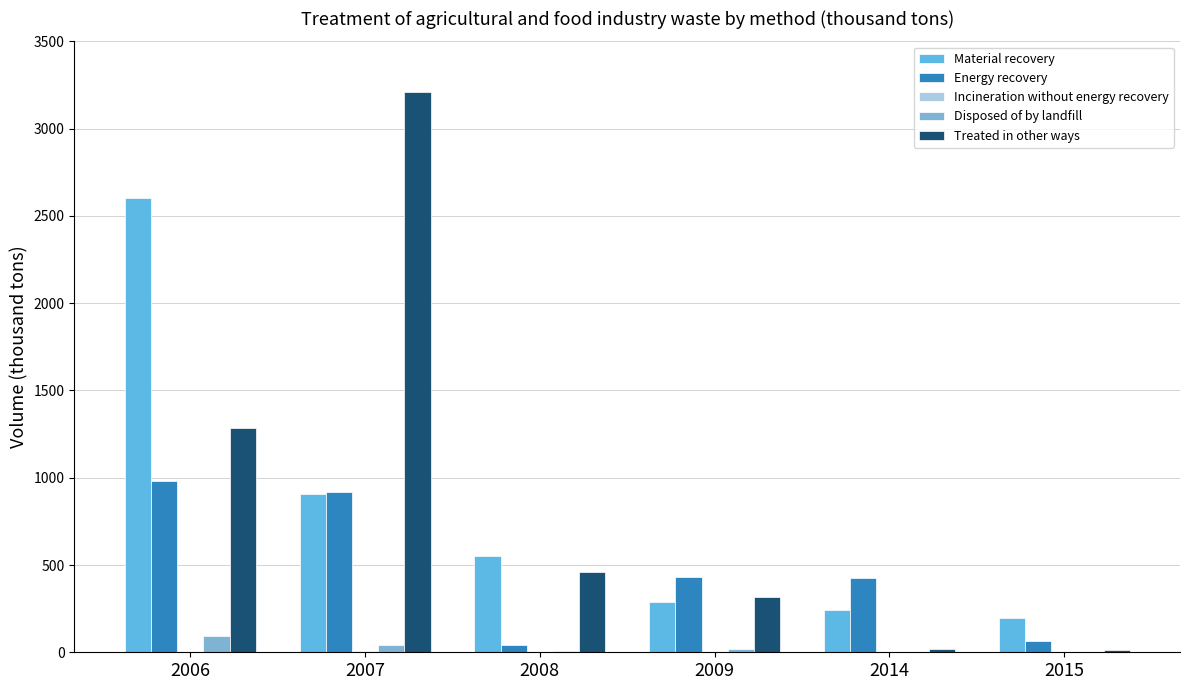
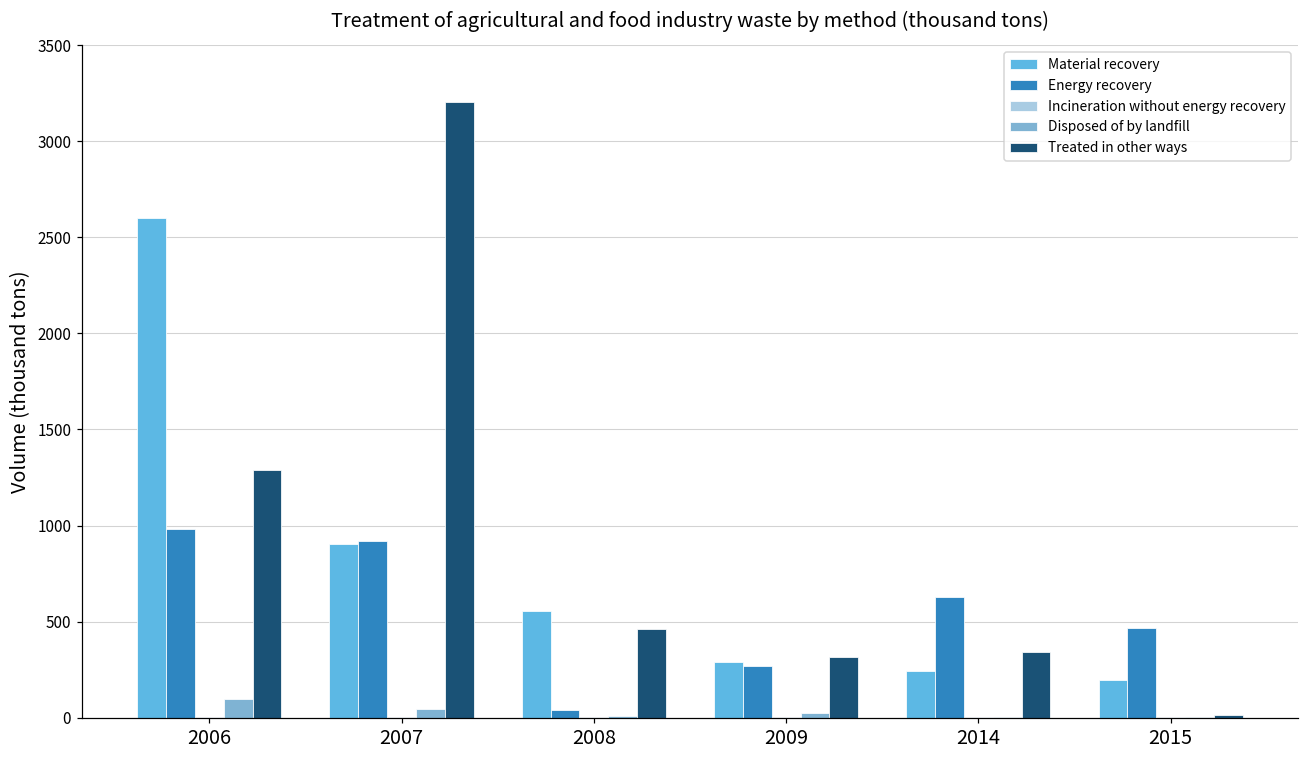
Energy recovery, 2009: 430 -> 270
Energy recovery, 2014: 420 -> 630
Treated in other ways, 2014: 20 -> 340
Energy recovery, 2015: 70 -> 470
